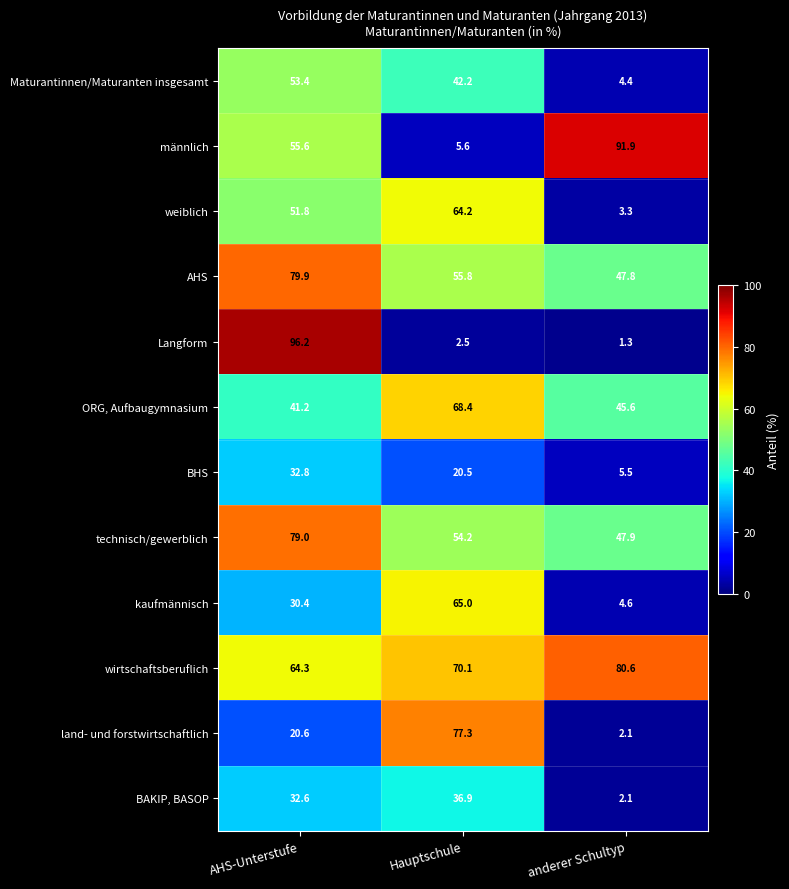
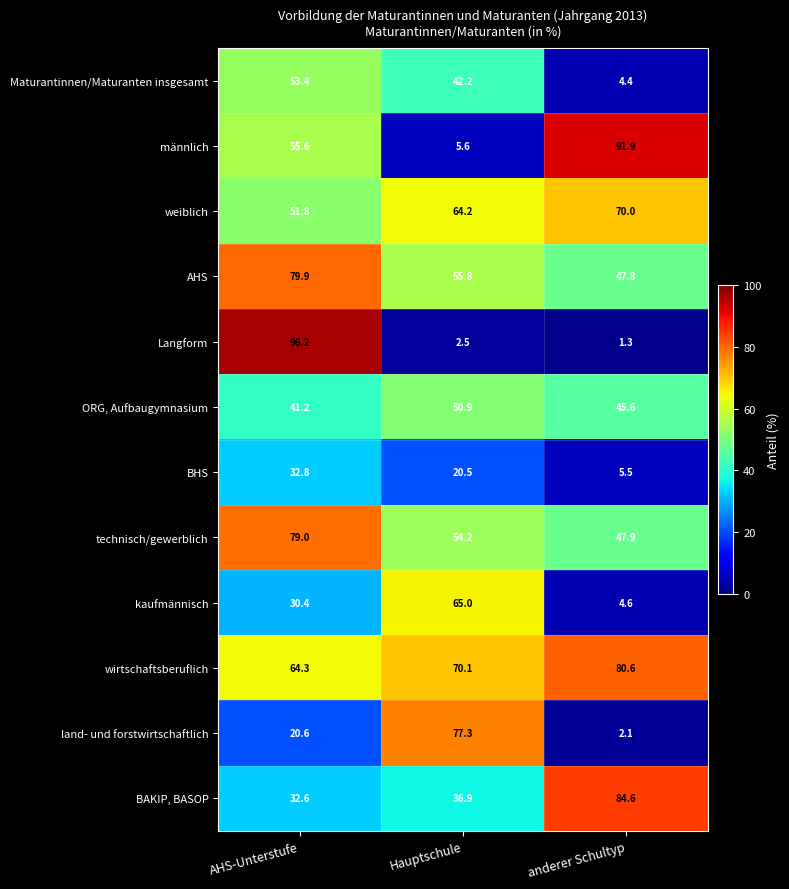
weiblich, anderer Schultyp: 3.3 -> 70.0
ORG, Aufbaugymnasium, Hauptschule: 68.4 -> 50.9
BAKIP, BASOP, anderer Schultyp: 2.1 -> 84.6
